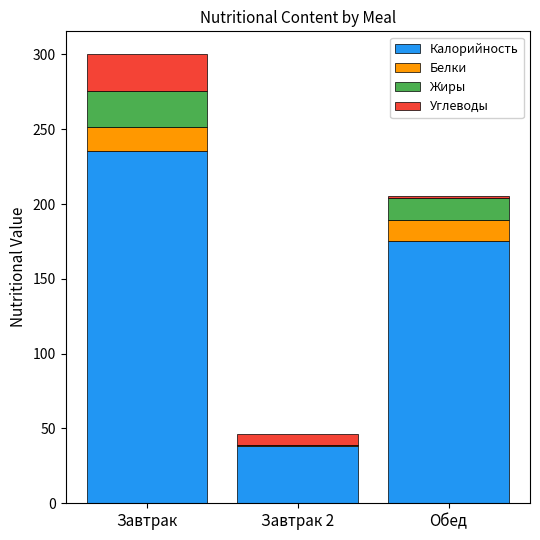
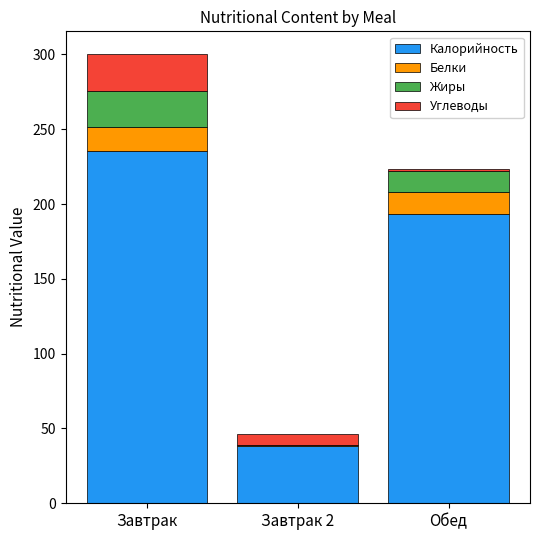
Калорийность, Обед: 175 -> 194
